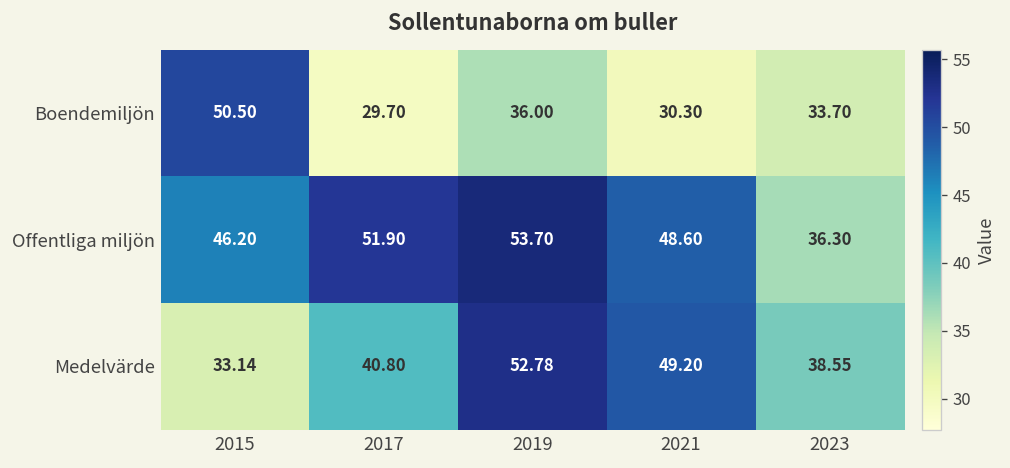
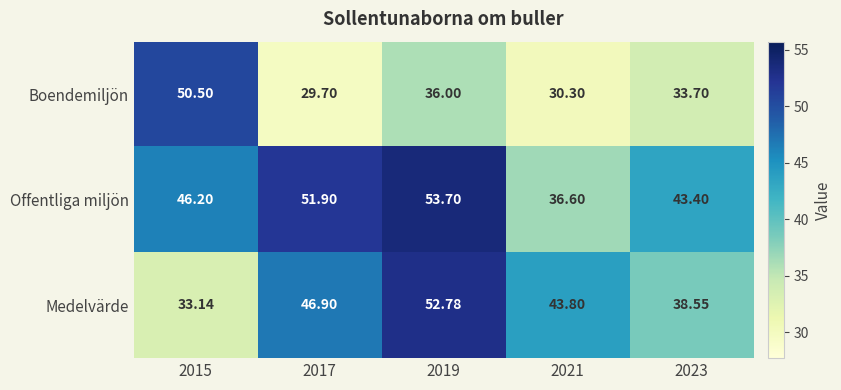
Offentliga miljön, 2021: 48.60 -> 36.60
Offentliga miljön, 2023: 36.30 -> 43.40
Medelvärde, 2017: 40.80 -> 46.90
Medelvärde, 2021: 49.20 -> 43.80
